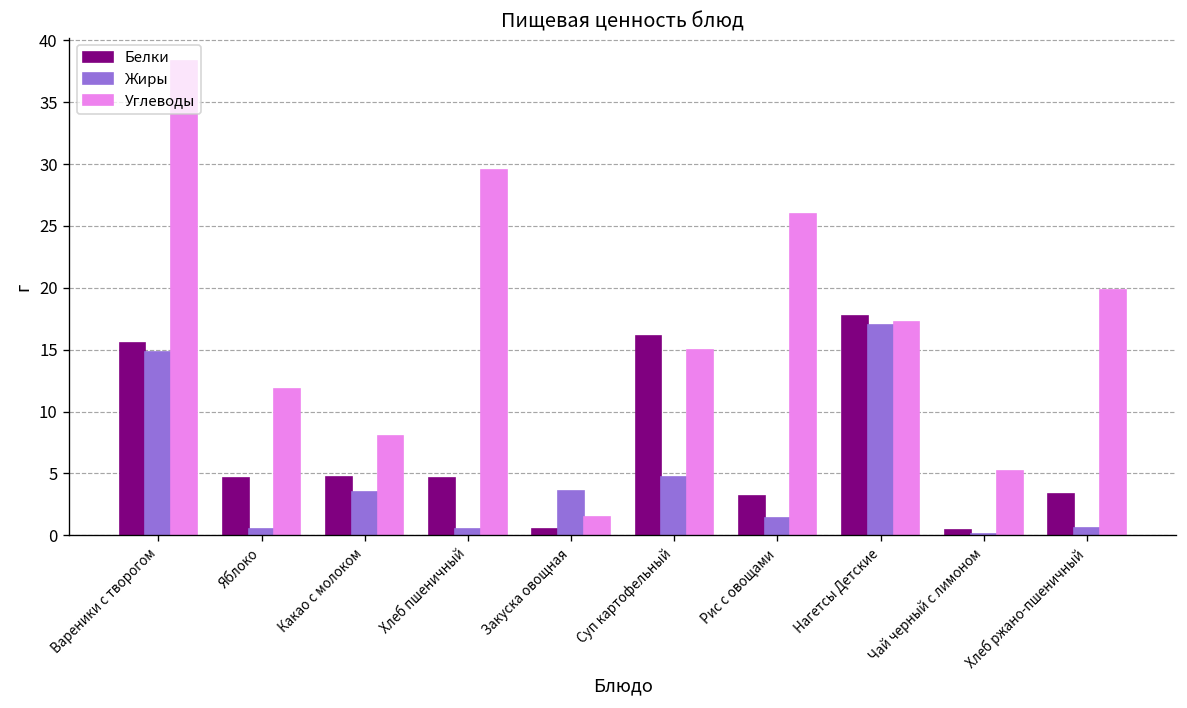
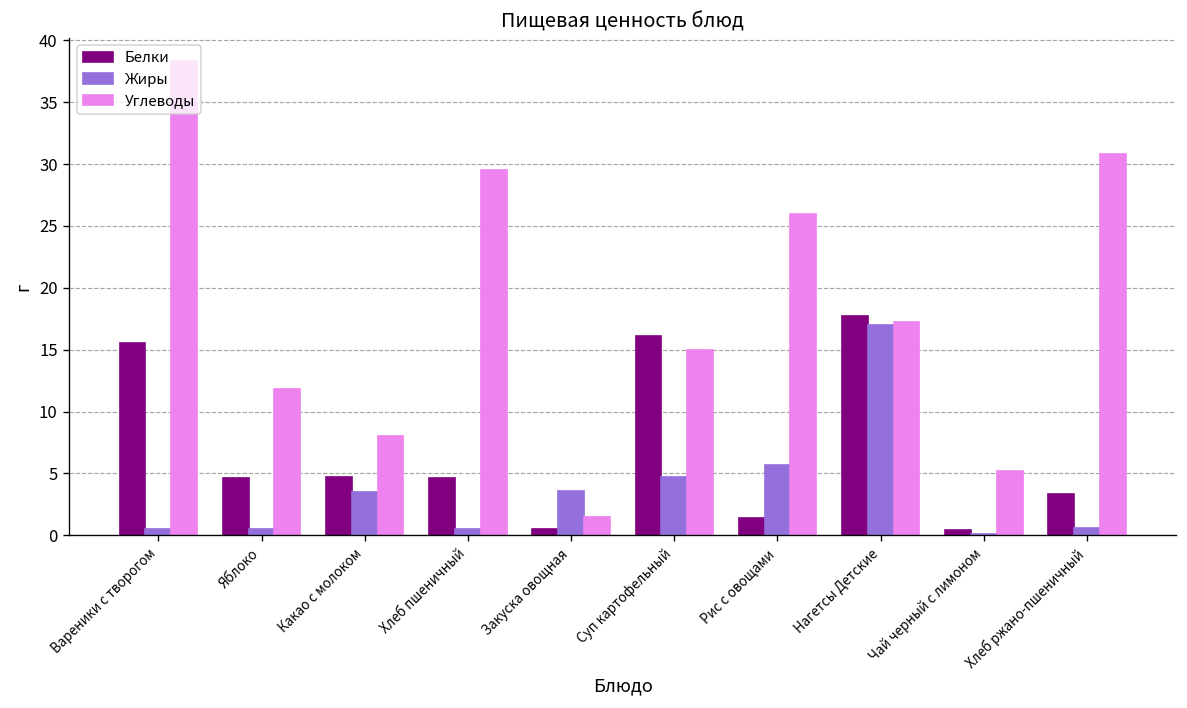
Жиры, Вареники с творогом: 14.8 -> 0.5
Белки, Рис с овощами: 3.2 -> 1.4
Жиры, Рис с овощами: 1.4 -> 5.7
Углеводы, Хлеб ржано-пшеничный: 19.8 -> 30.8
